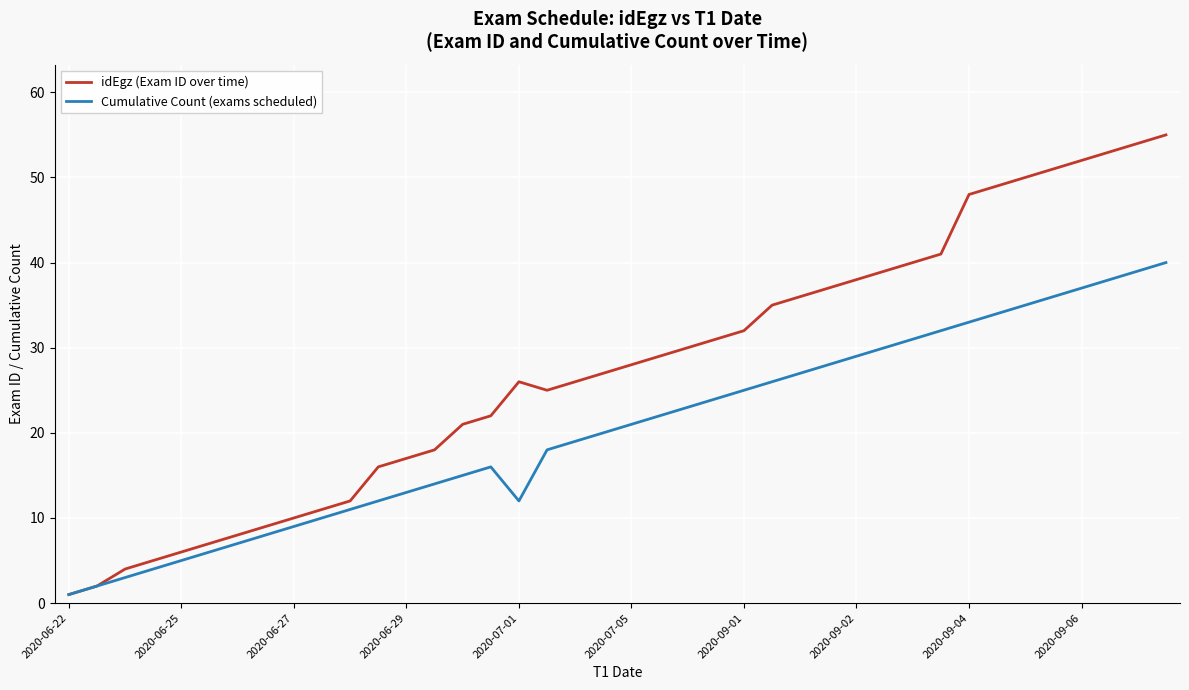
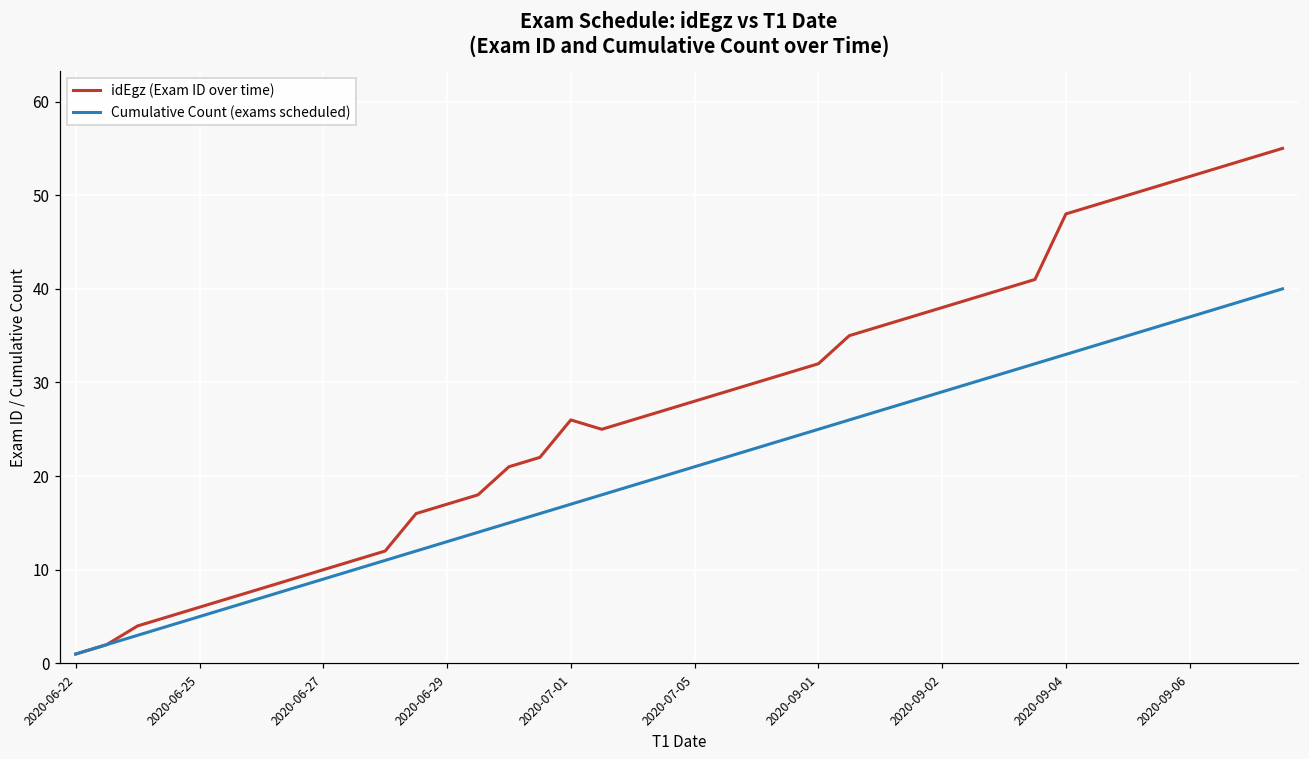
Cumulative Count (exams scheduled), 2020-07-01: 12 -> 17
